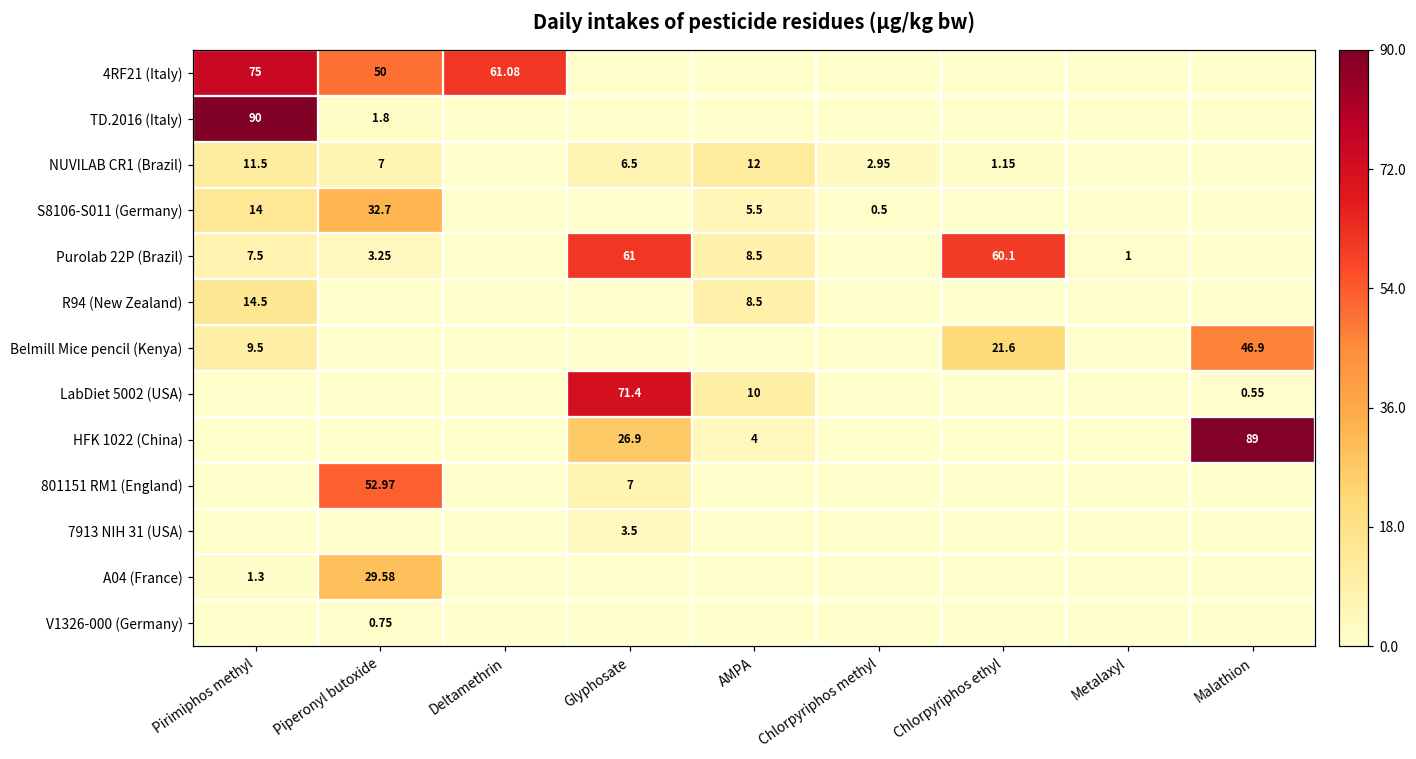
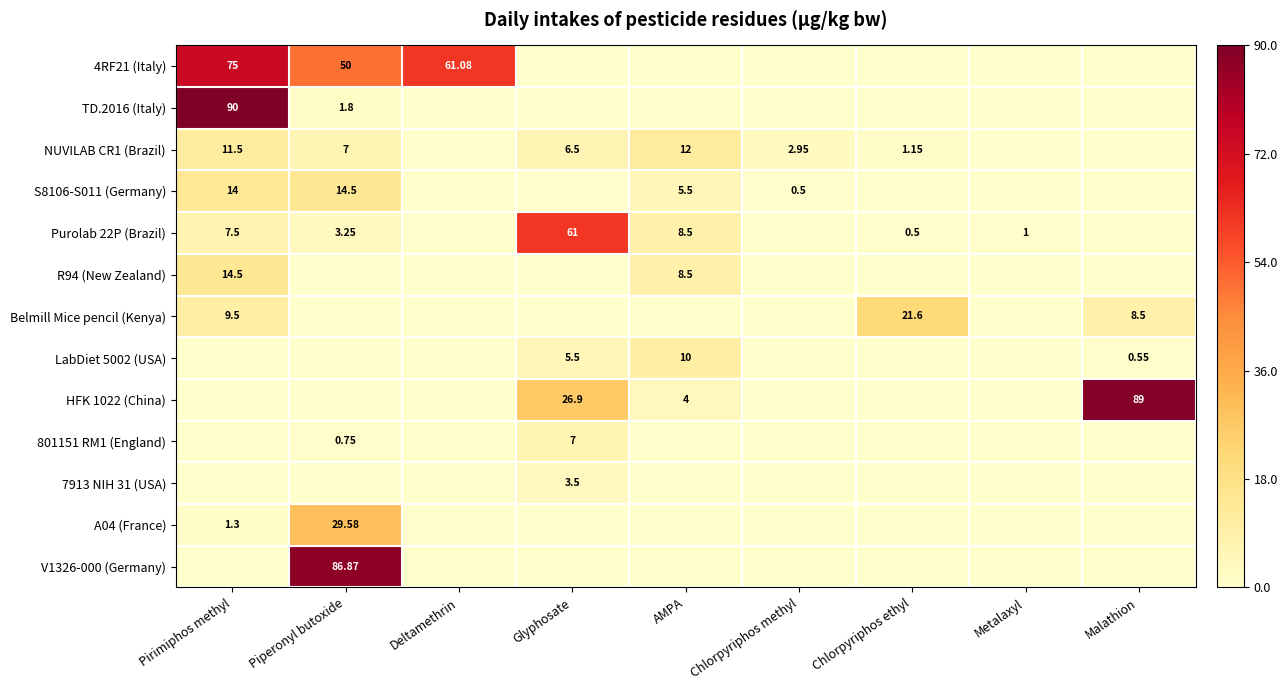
S8106-S011 (Germany), Piperonyl butoxide: 32.7 -> 14.5
Purolab 22P (Brazil), Chlorpyriphos ethyl: 60.1 -> 0.5
Belmill Mice pencil (Kenya), Malathion: 46.9 -> 8.5
LabDiet 5002 (USA), Glyphosate: 71.4 -> 5.5
801151 RM1 (England), Piperonyl butoxide: 52.97 -> 0.75
V1326-000 (Germany), Piperonyl butoxide: 0.75 -> 86.87
